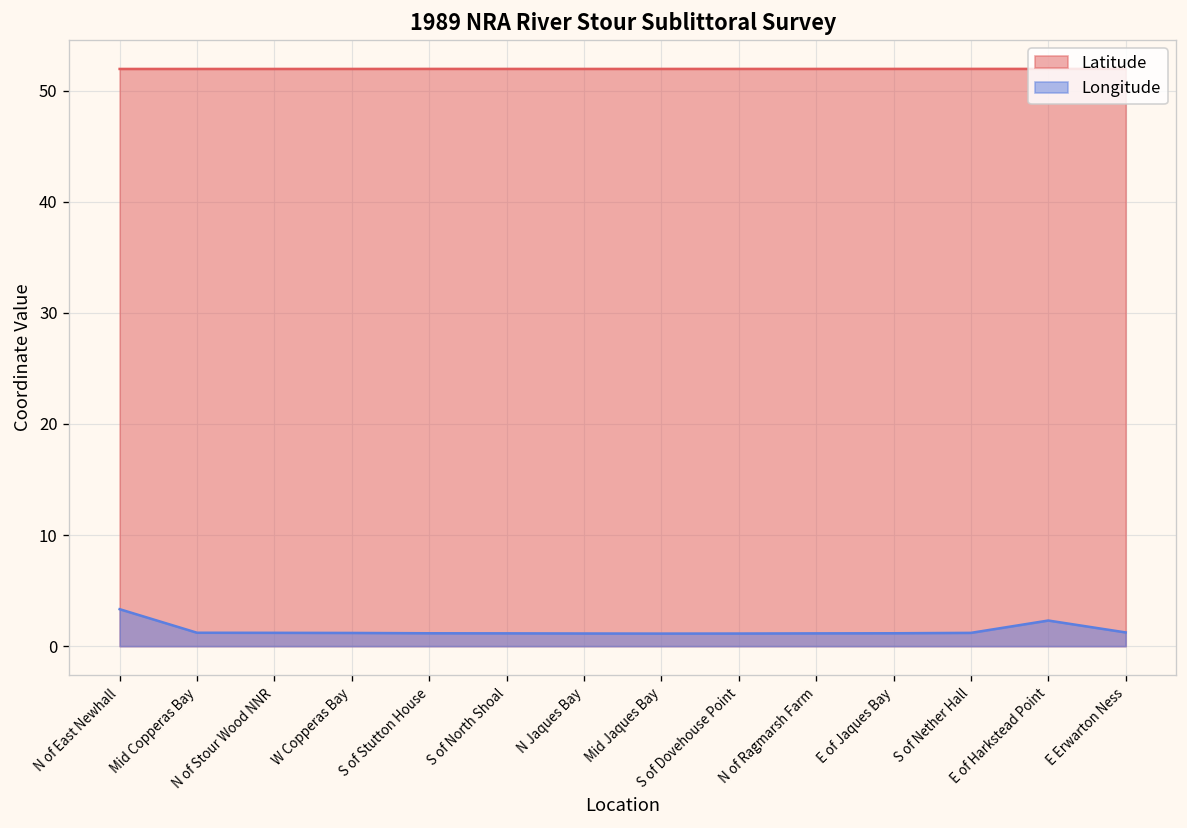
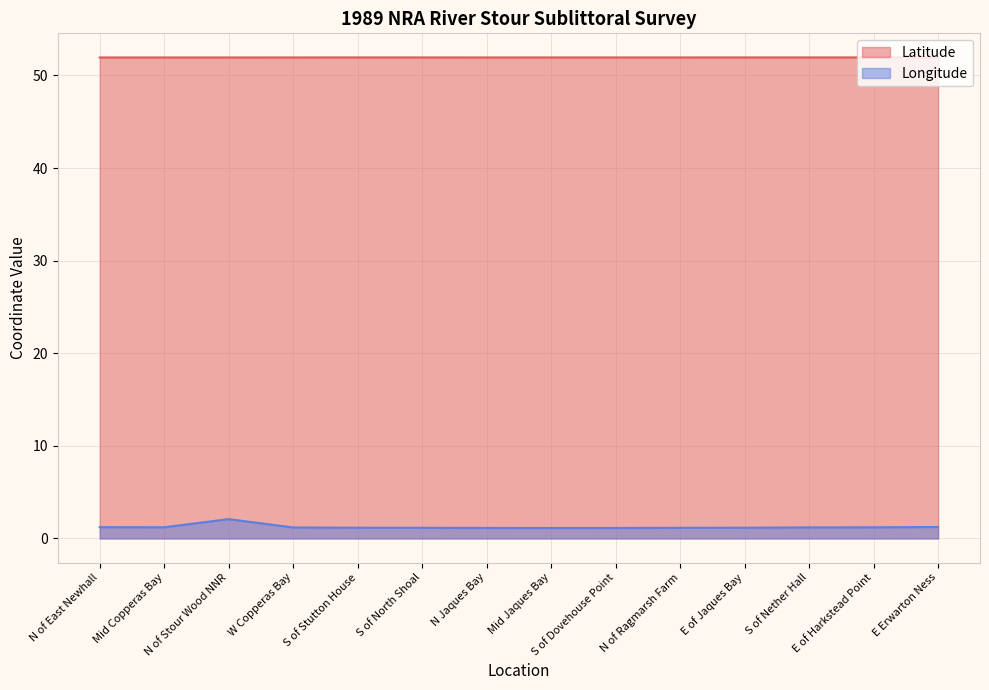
Longitude, N of East Newhall: 3 -> 1
Longitude, N of Stour Wood NNR: 1 -> 2
Longitude, E of Harkstead Point: 2 -> 1
